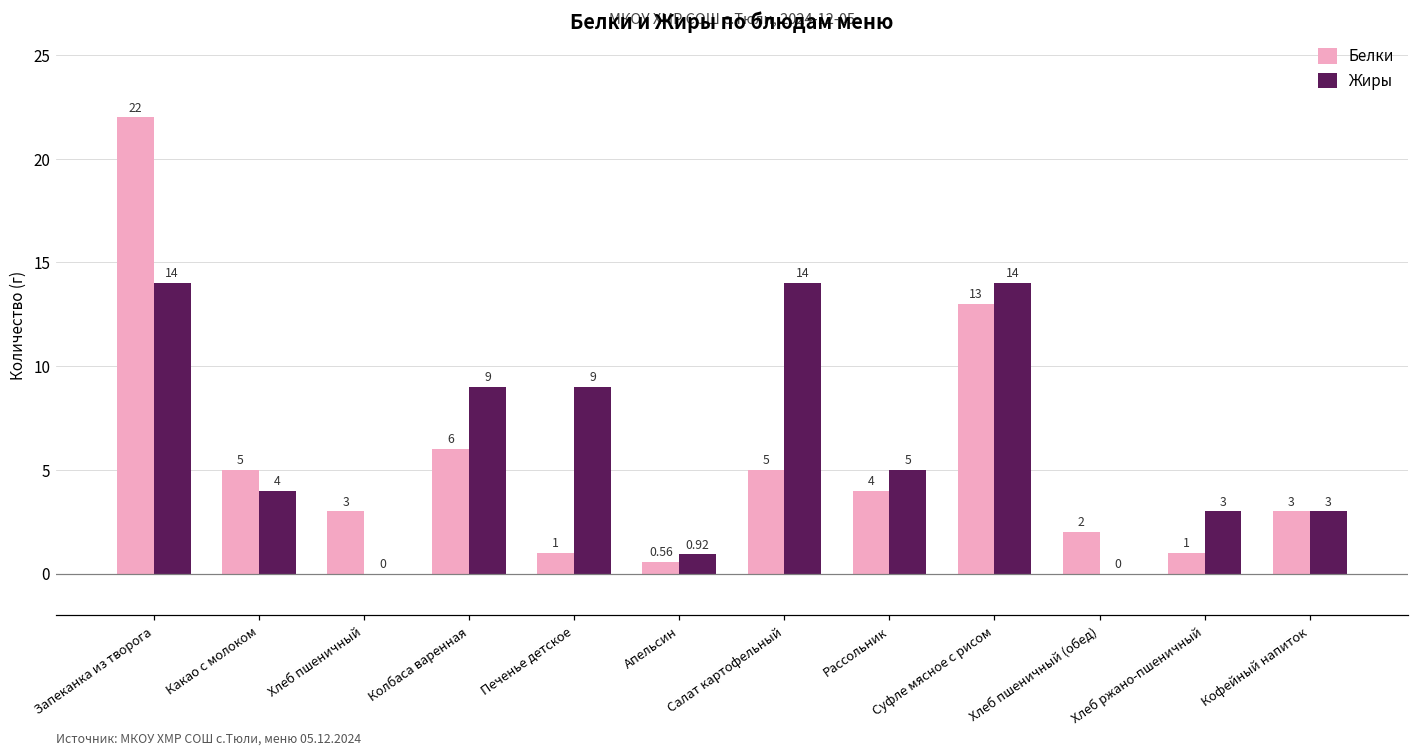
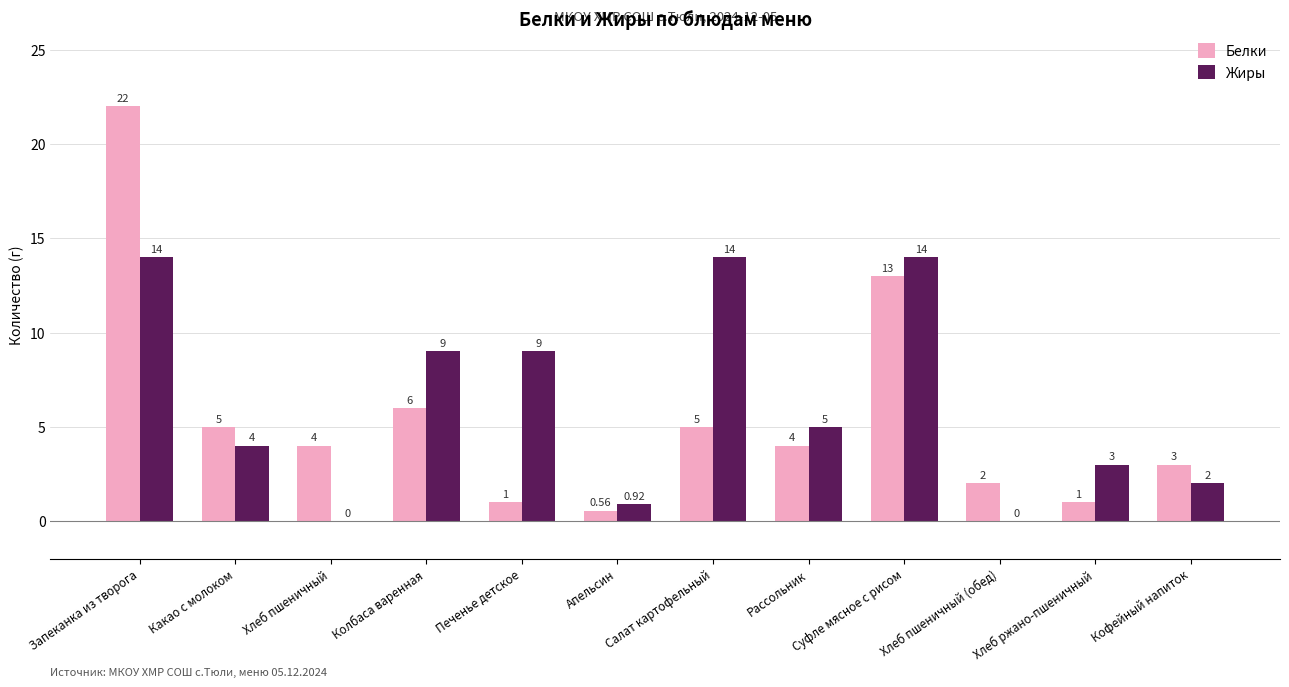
Белки, Хлеб пшеничный: 3 -> 4
Жиры, Кофейный напиток: 3 -> 2
